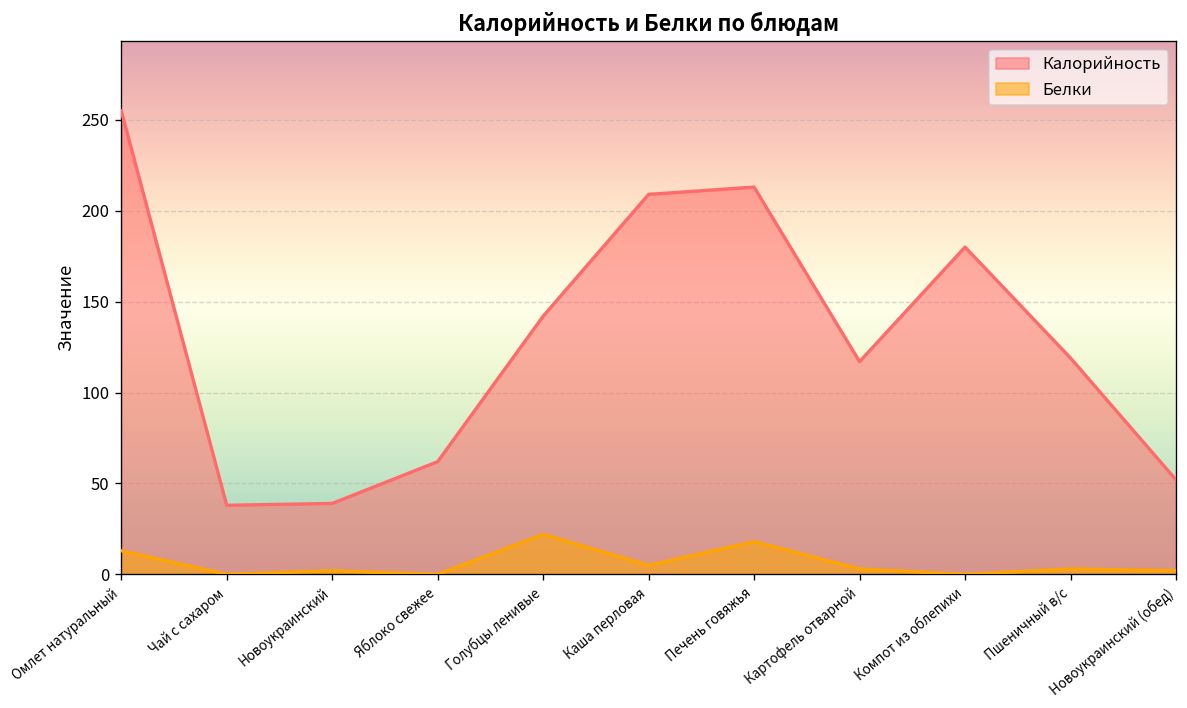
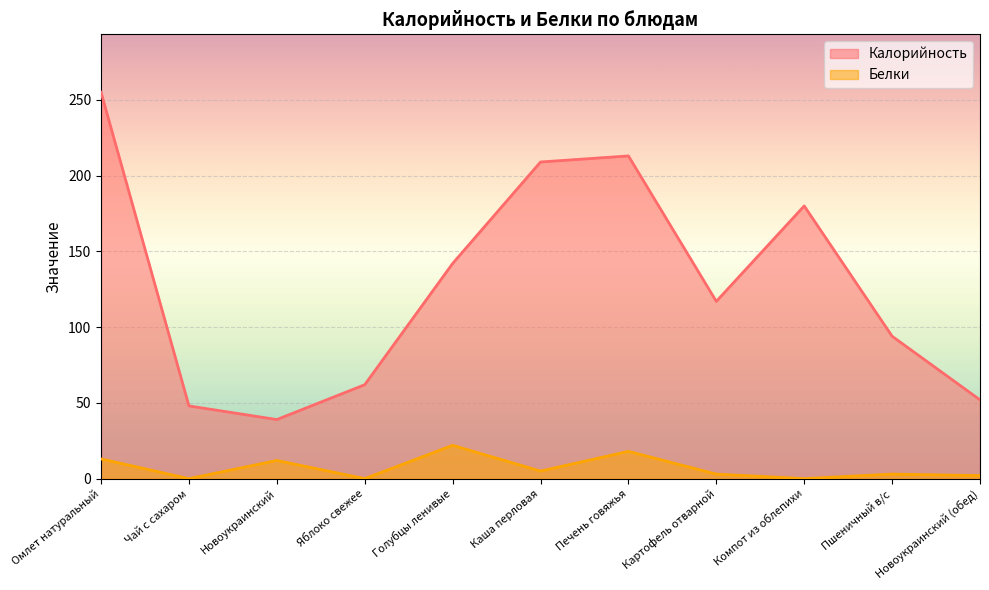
Калорийность, Чай с сахаром: 38 -> 48
Белки, Новоукраинский: 2 -> 12
Калорийность, Пшеничный в/с: 119 -> 94
